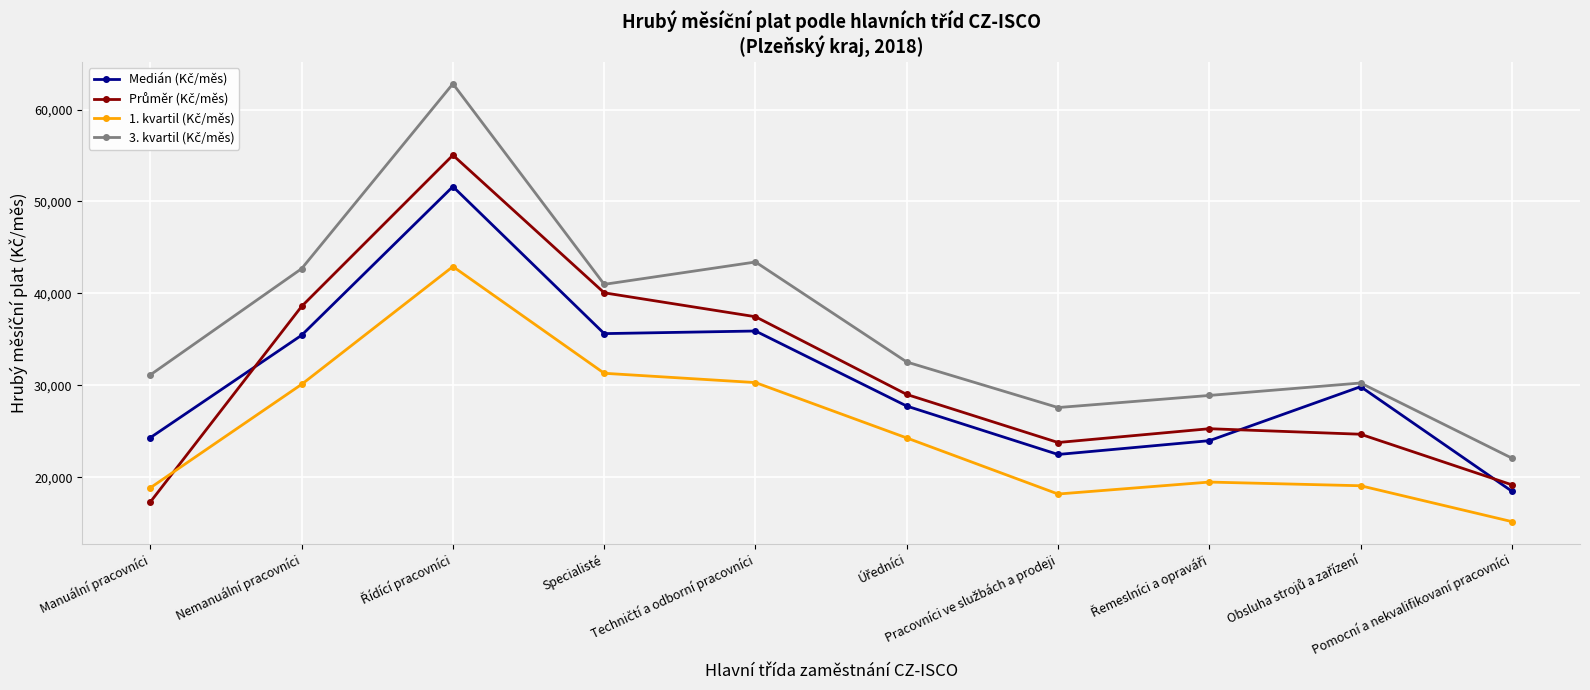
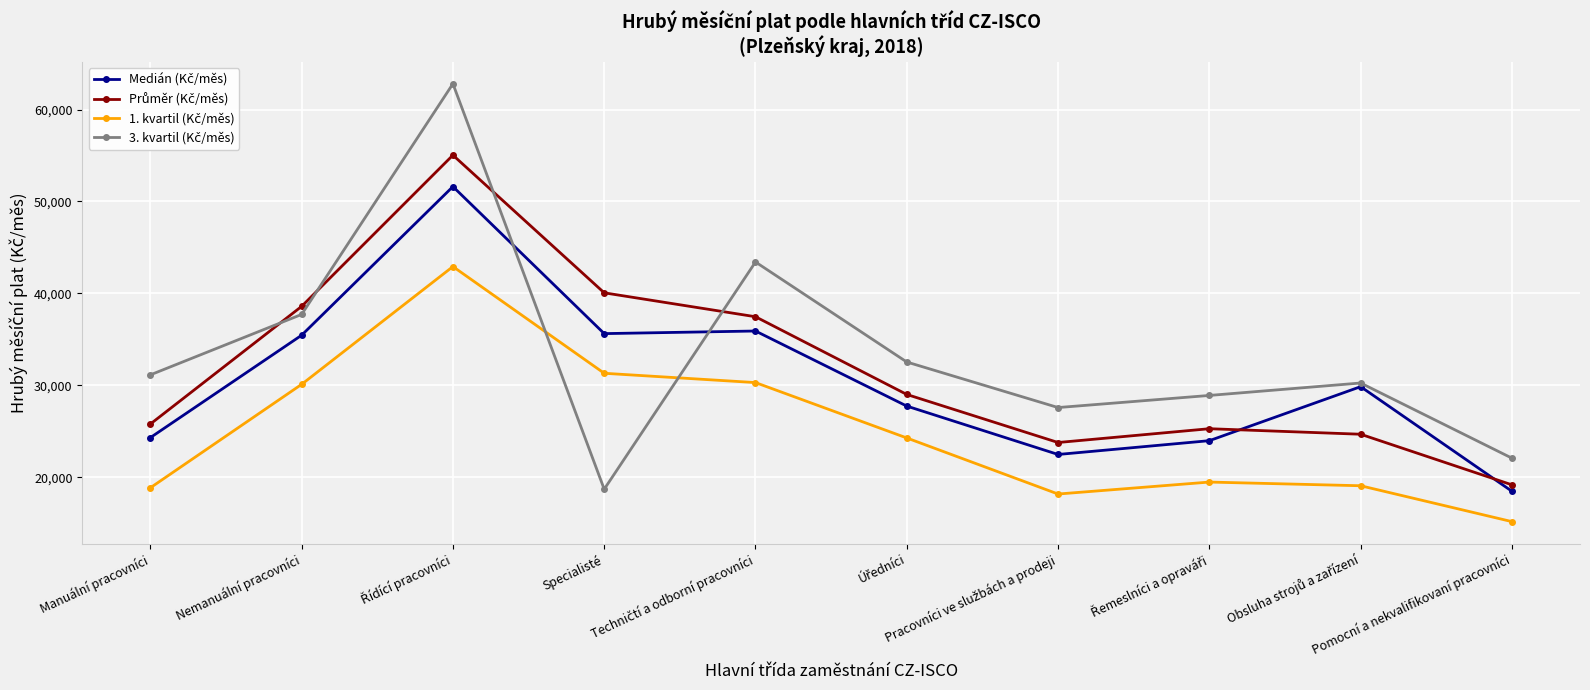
Průměr (Kč/měs), Manuální pracovníci: 17,000 -> 26,000
3. kvartil (Kč/měs), Nemanuální pracovníci: 43,000 -> 38,000
3. kvartil (Kč/měs), Specialisté: 41,000 -> 19,000
